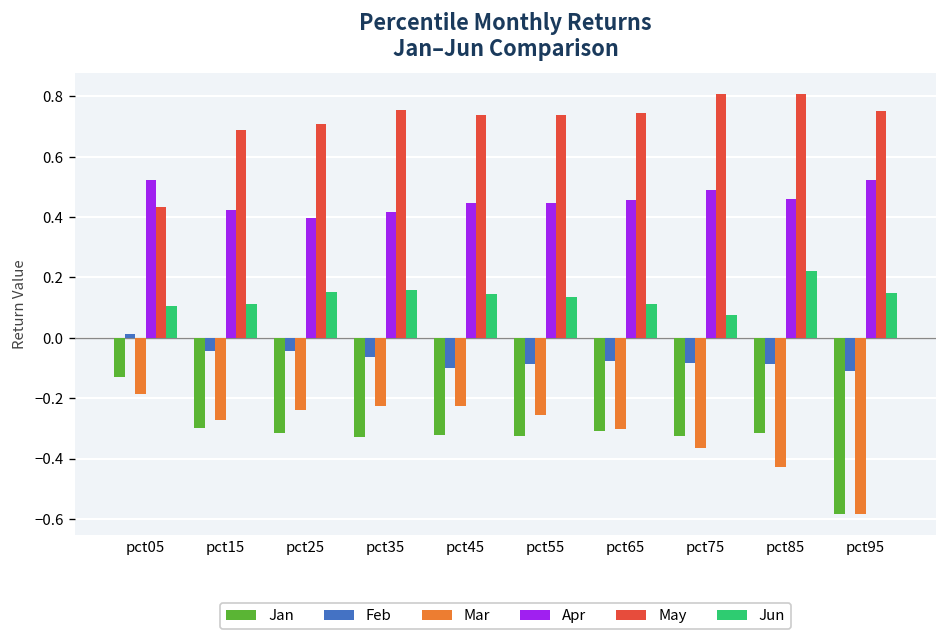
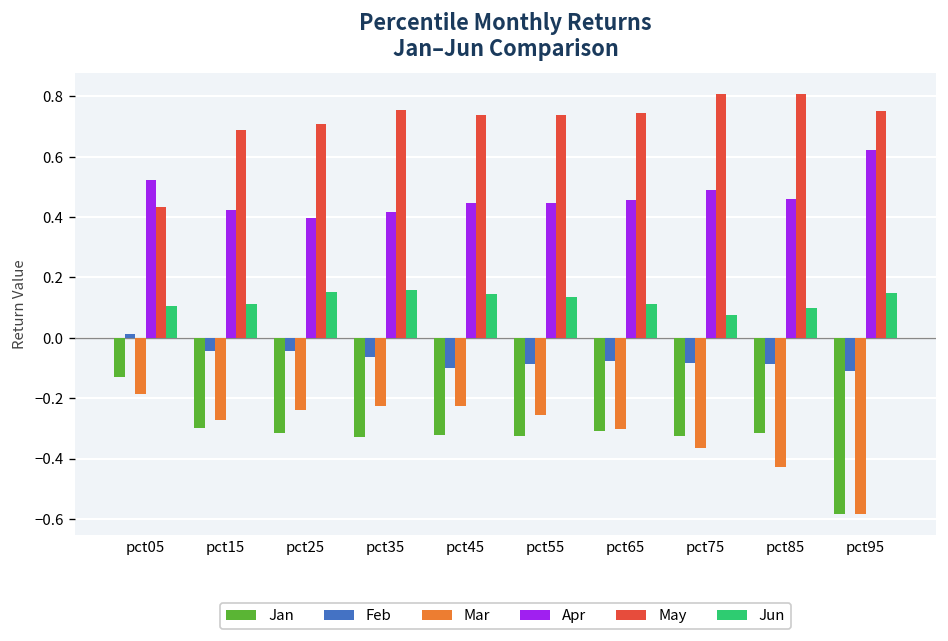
Jun, pct85: 0.22 -> 0.10
Apr, pct95: 0.52 -> 0.62
